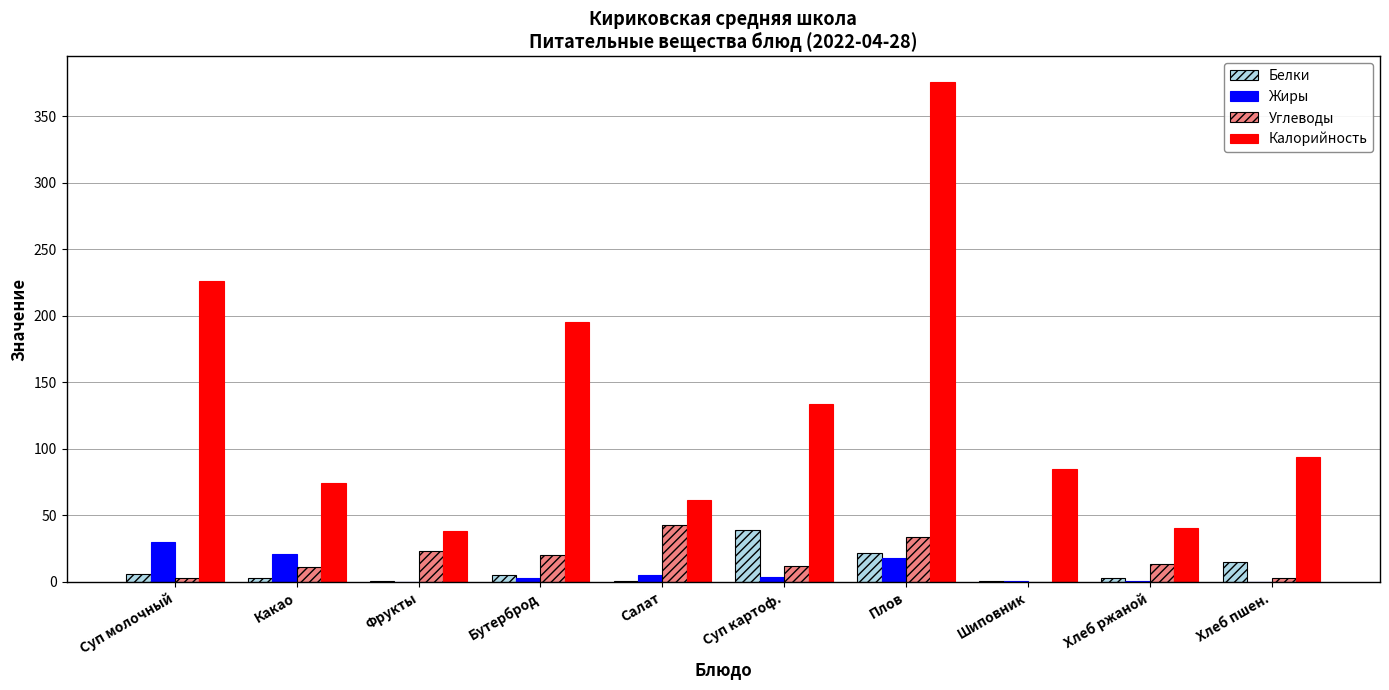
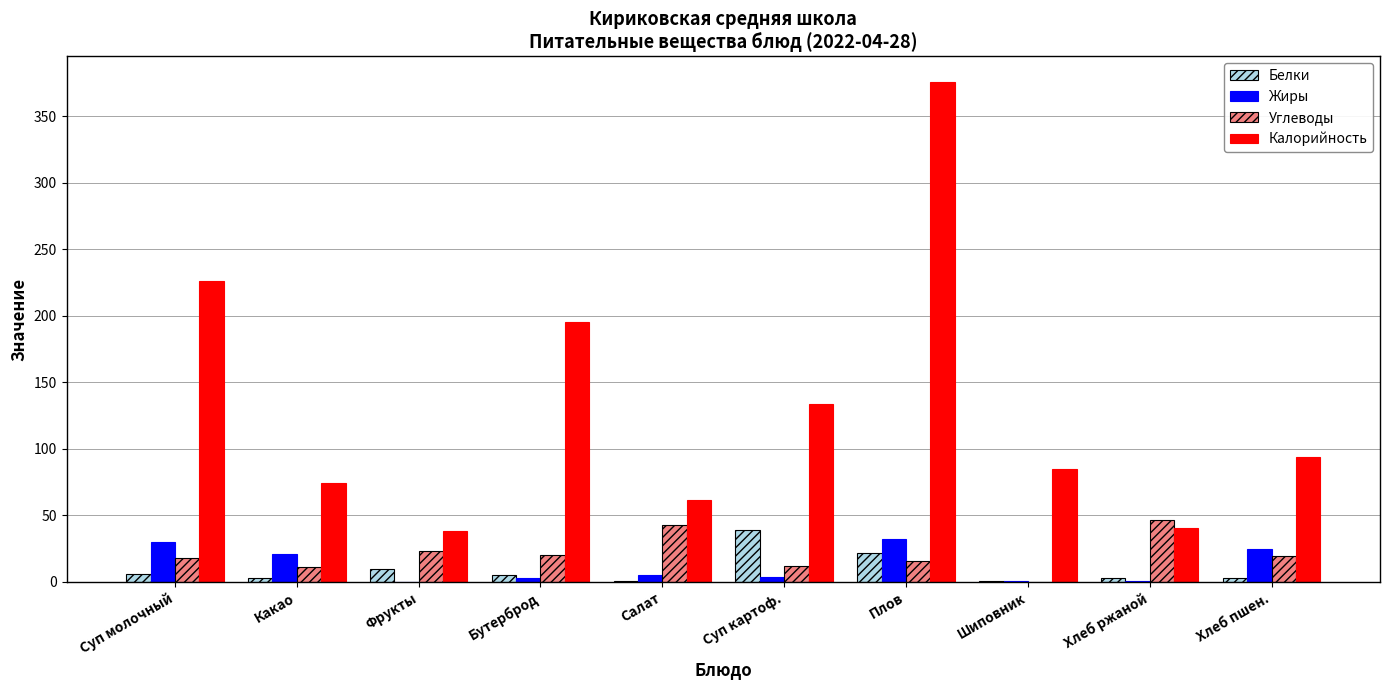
Углеводы, Суп молочный: 3 -> 18
Белки, Фрукты: 1 -> 9
Жиры, Плов: 18 -> 32
Углеводы, Плов: 34 -> 16
Углеводы, Хлеб ржаной: 14 -> 47
Белки, Хлеб пшен.: 15 -> 3
Жиры, Хлеб пшен.: 0 -> 25
Углеводы, Хлеб пшен.: 3 -> 20
